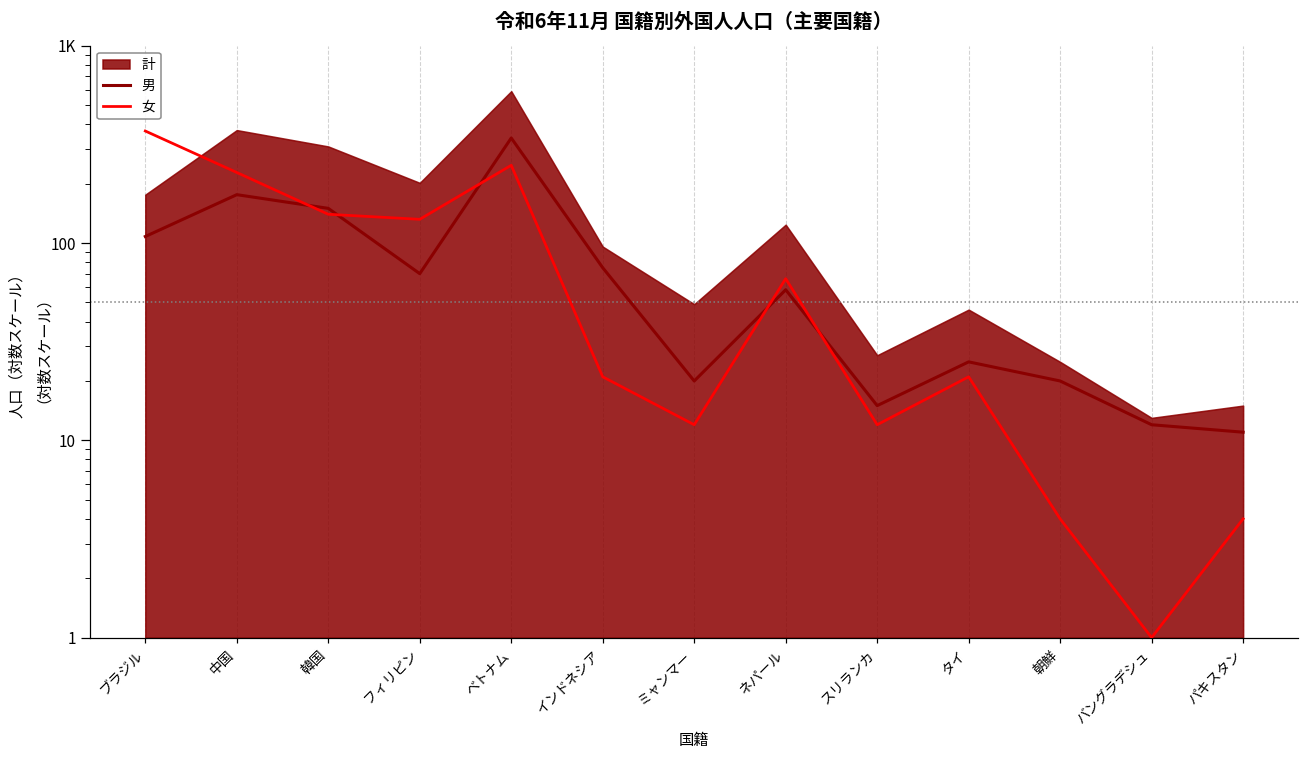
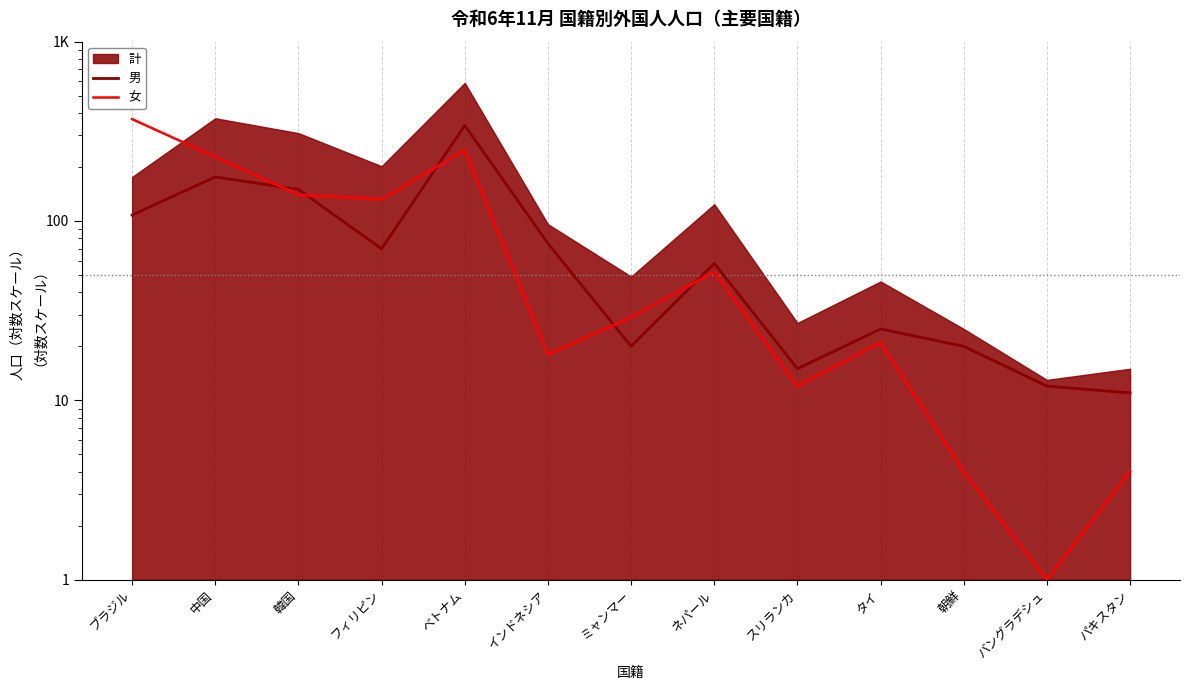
女, インドネシア: 21 -> 18
女, ミャンマー: 12 -> 29
女, ネパール: 66 -> 52
